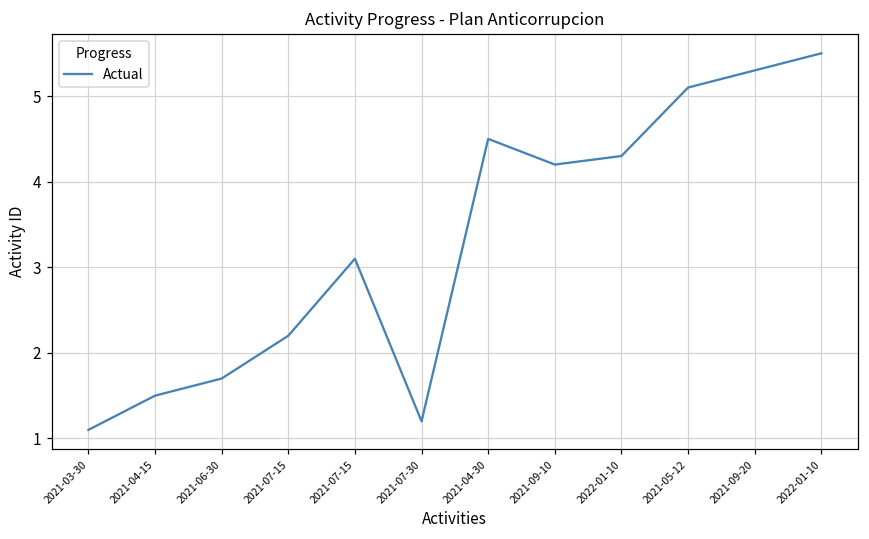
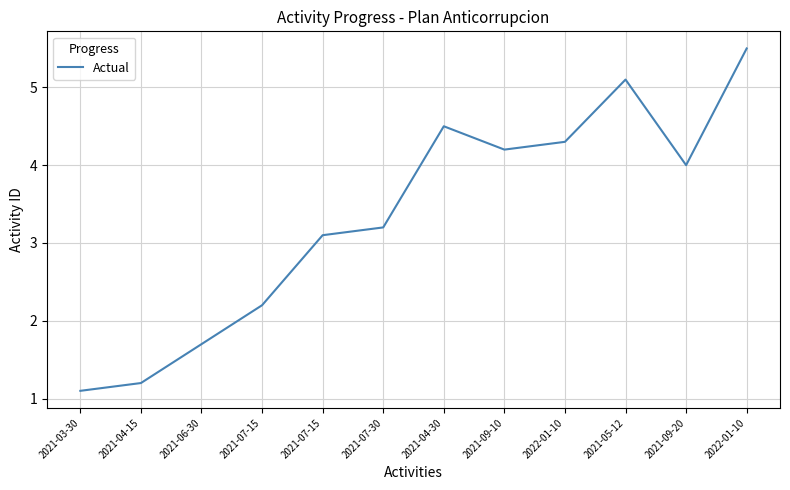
2021-04-15: 1.5 -> 1.2
2021-07-30: 1.2 -> 3.2
2021-09-20: 5.3 -> 4.0
